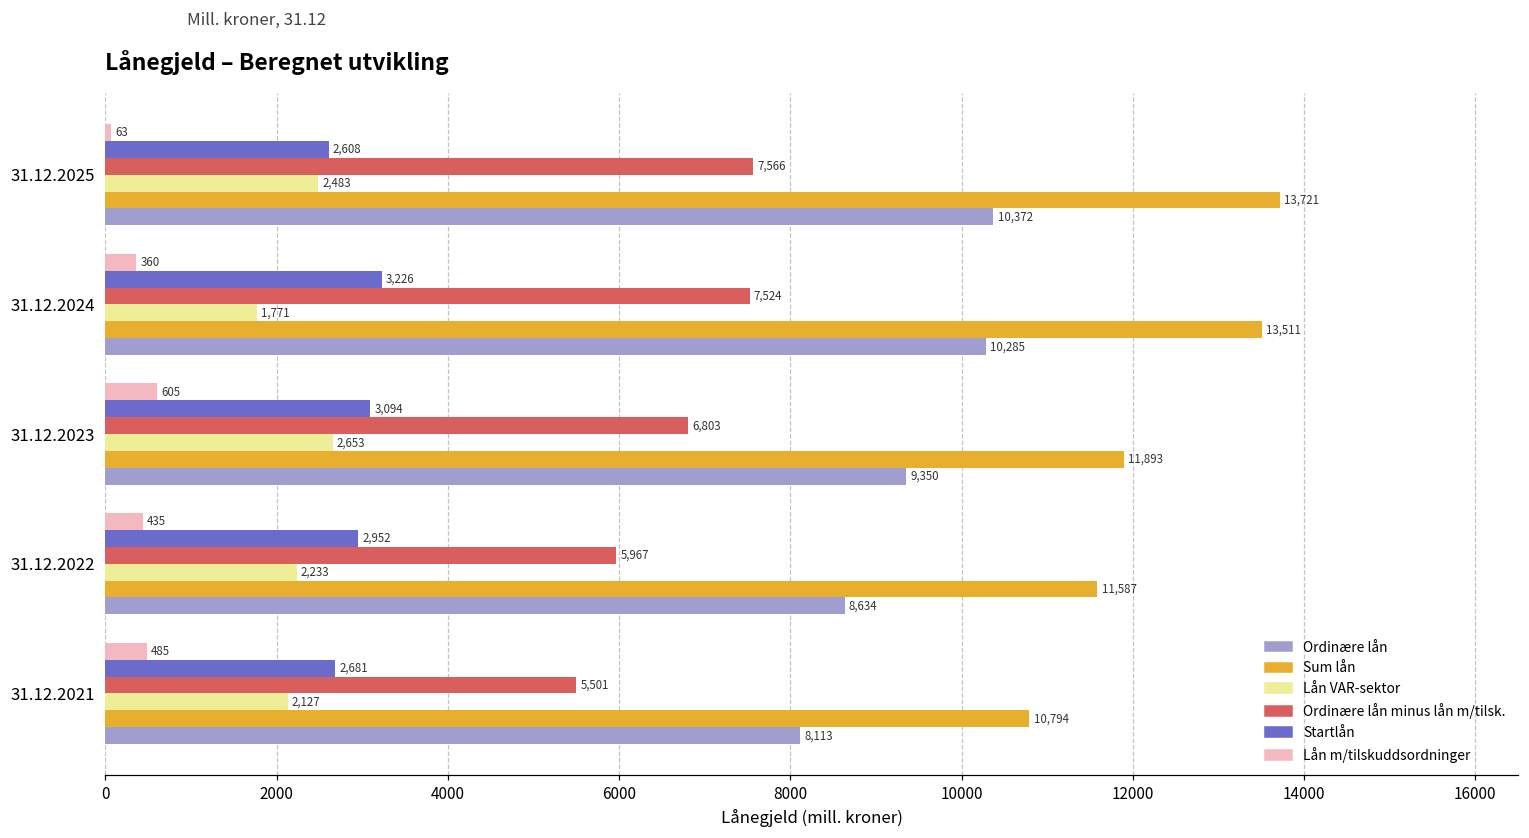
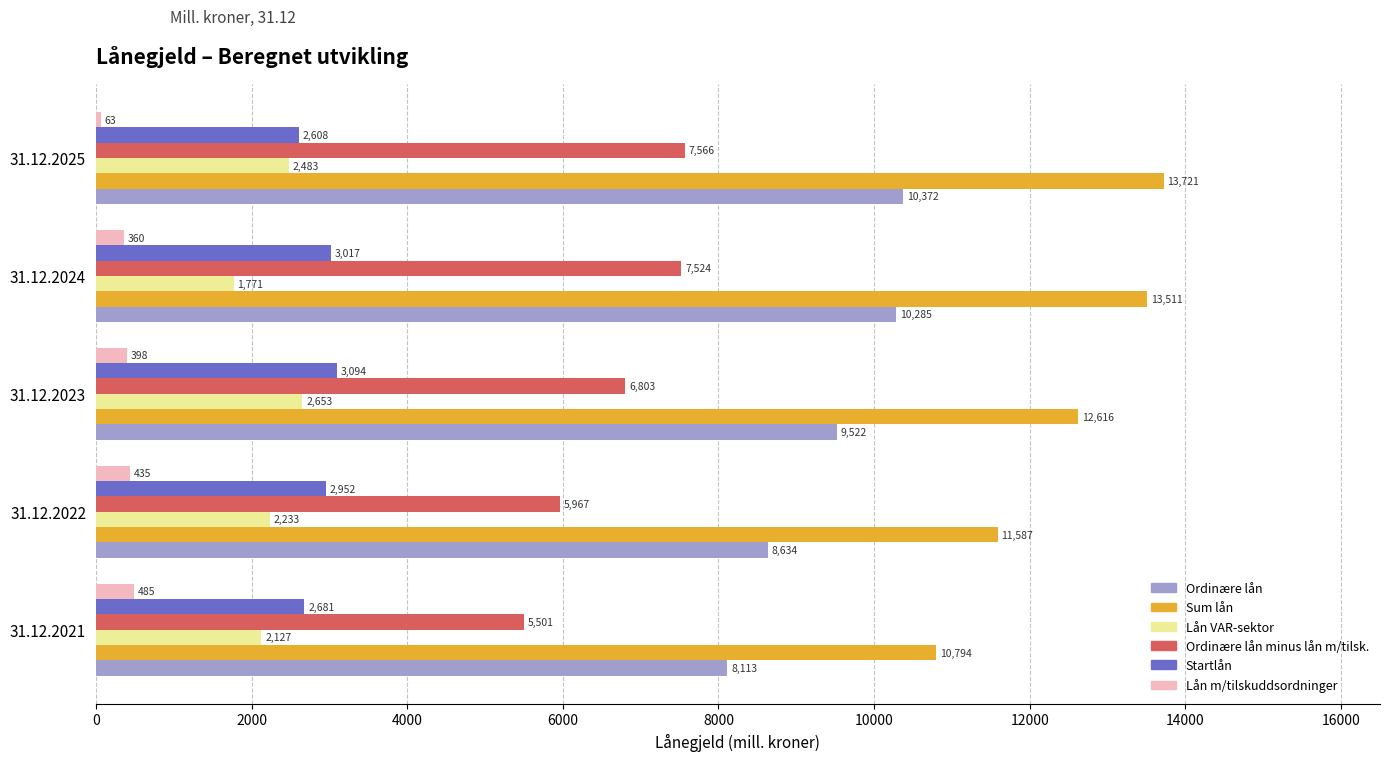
Startlån, 31.12.2024: 3,226 -> 3,017
Lån m/tilskuddsordninger, 31.12.2023: 605 -> 398
Sum lån, 31.12.2023: 11,893 -> 12,616
Ordinære lån, 31.12.2023: 9,350 -> 9,522
